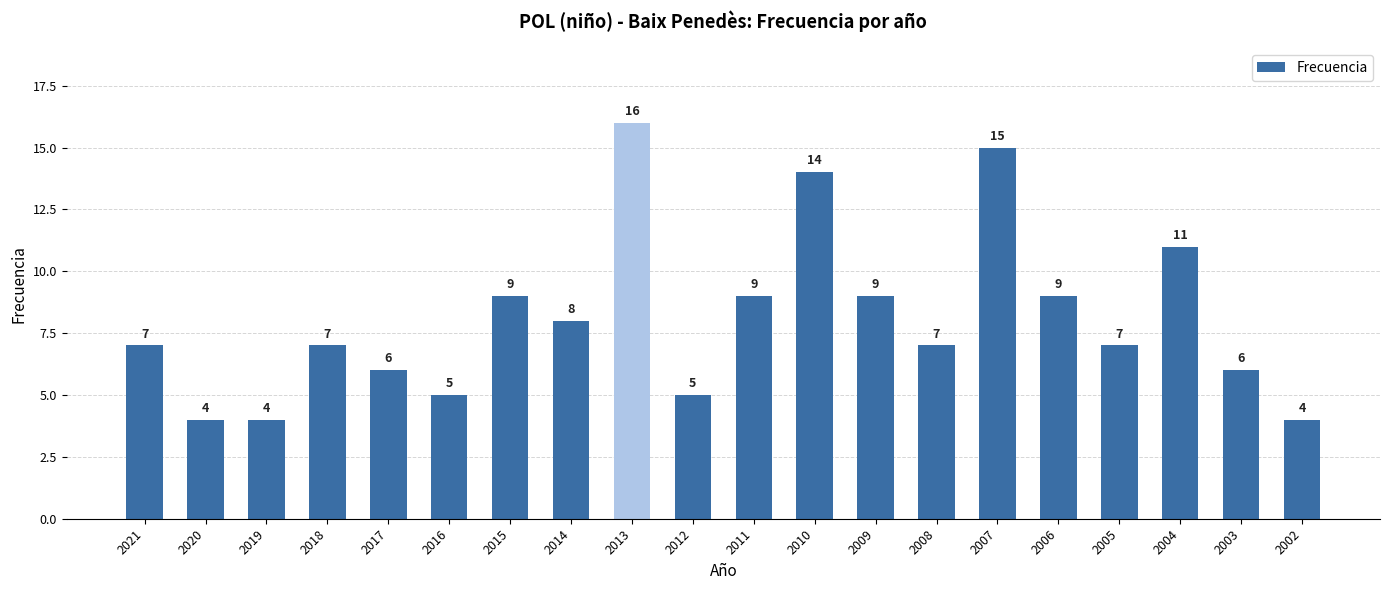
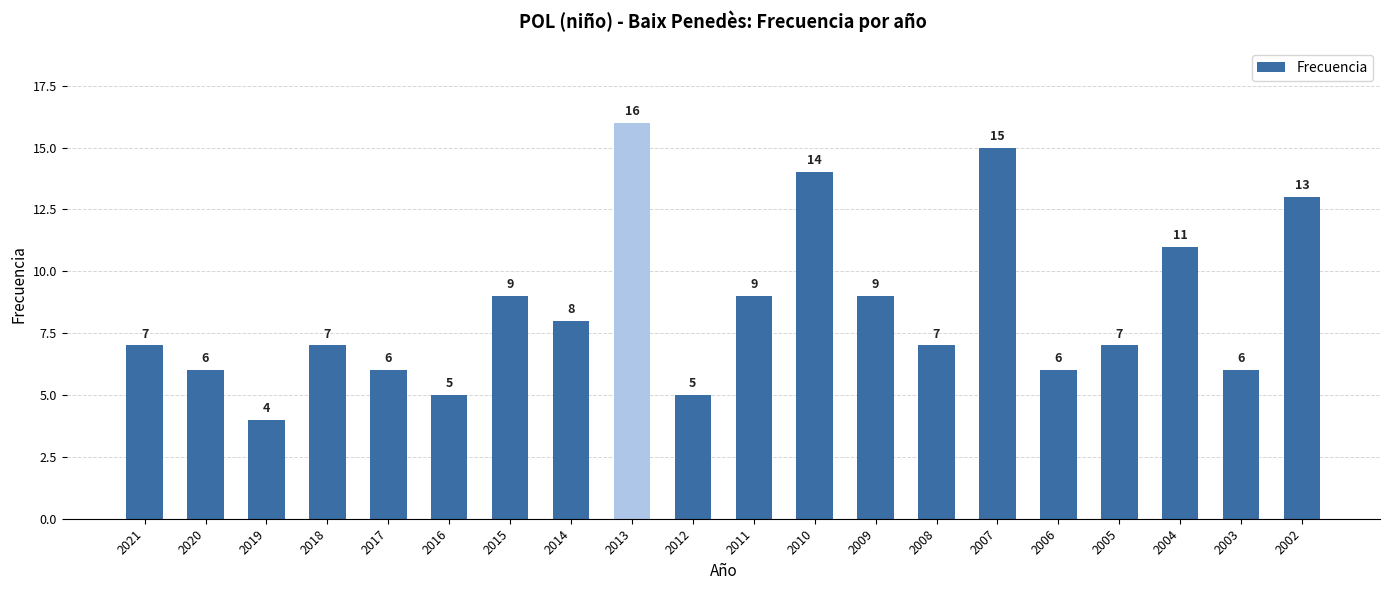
2020: 4 -> 6
2006: 9 -> 6
2002: 4 -> 13
